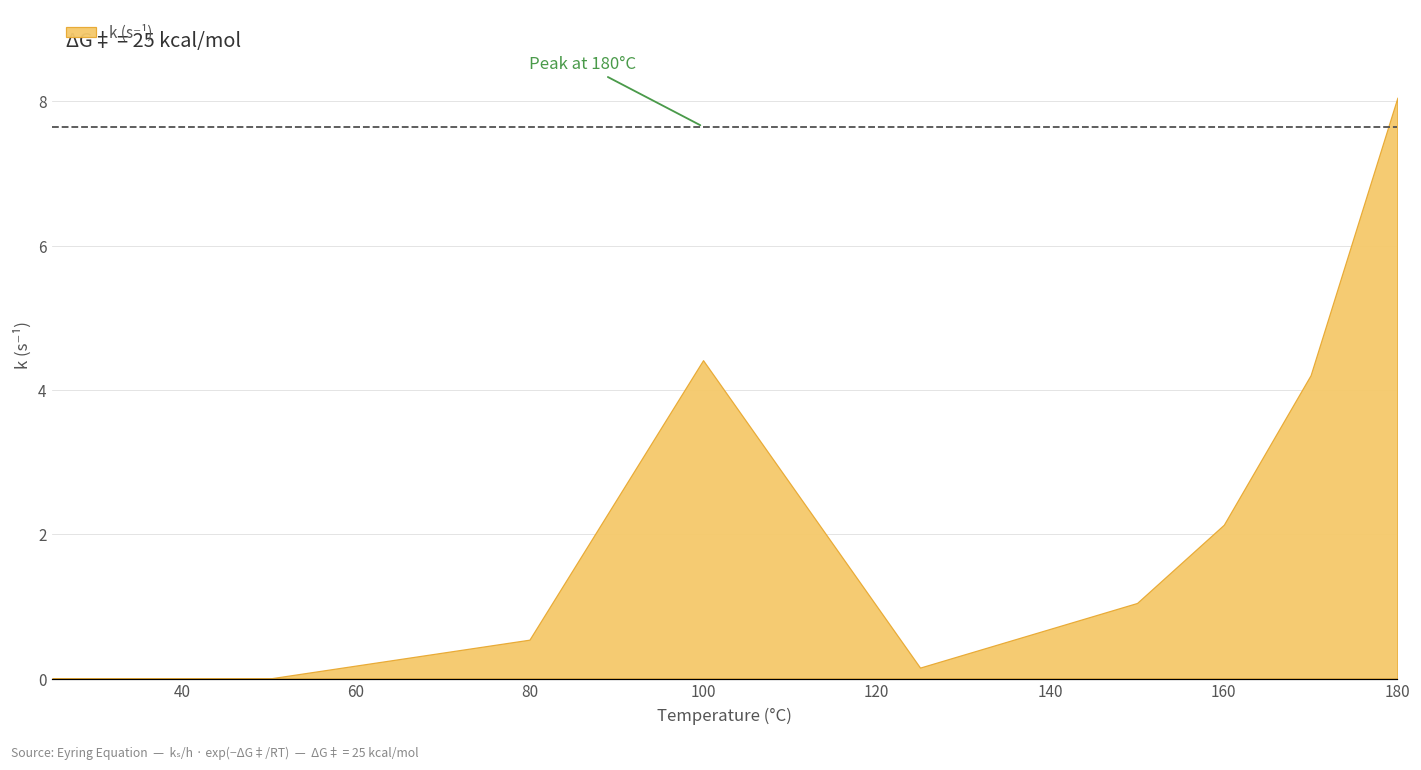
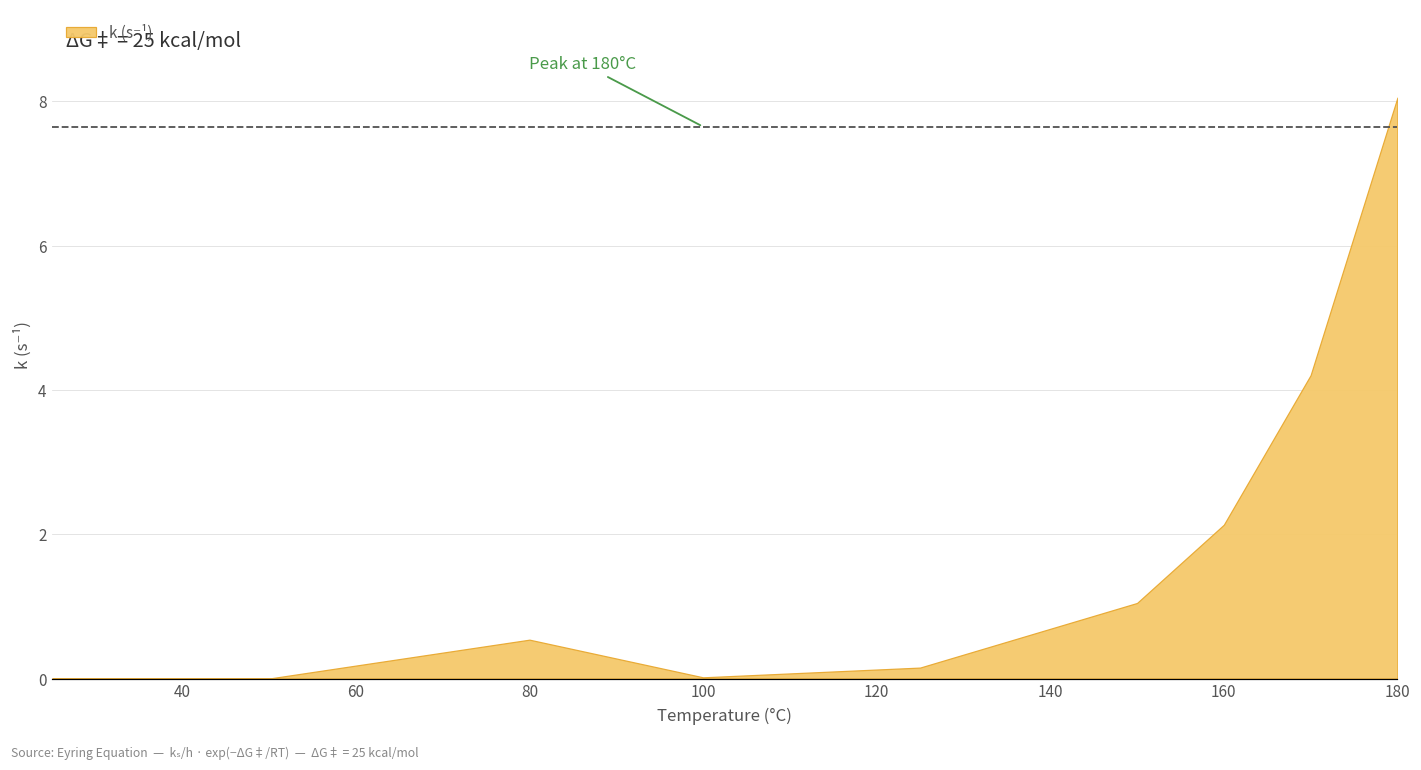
100: 4.4 -> 0.0
